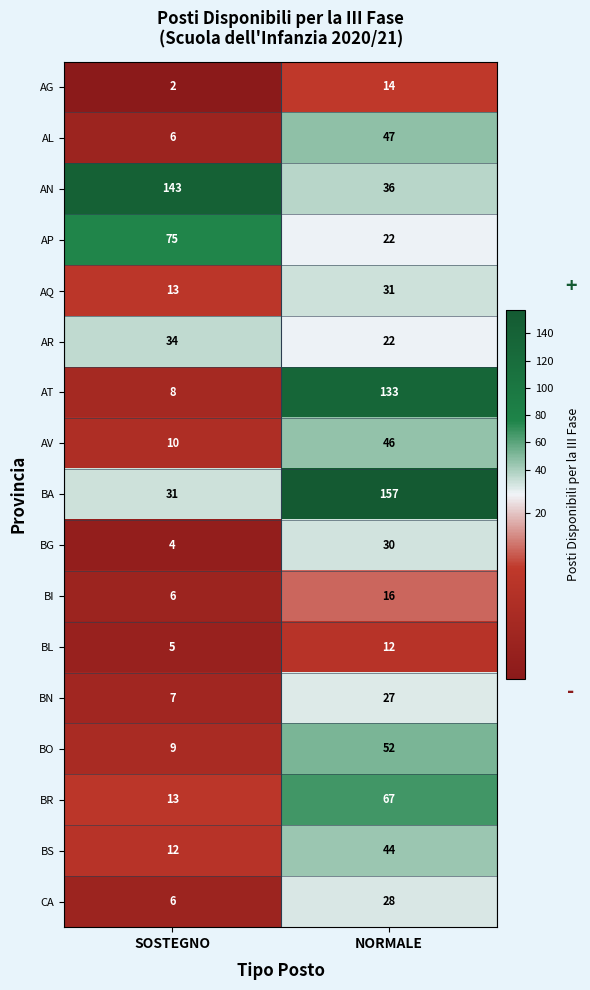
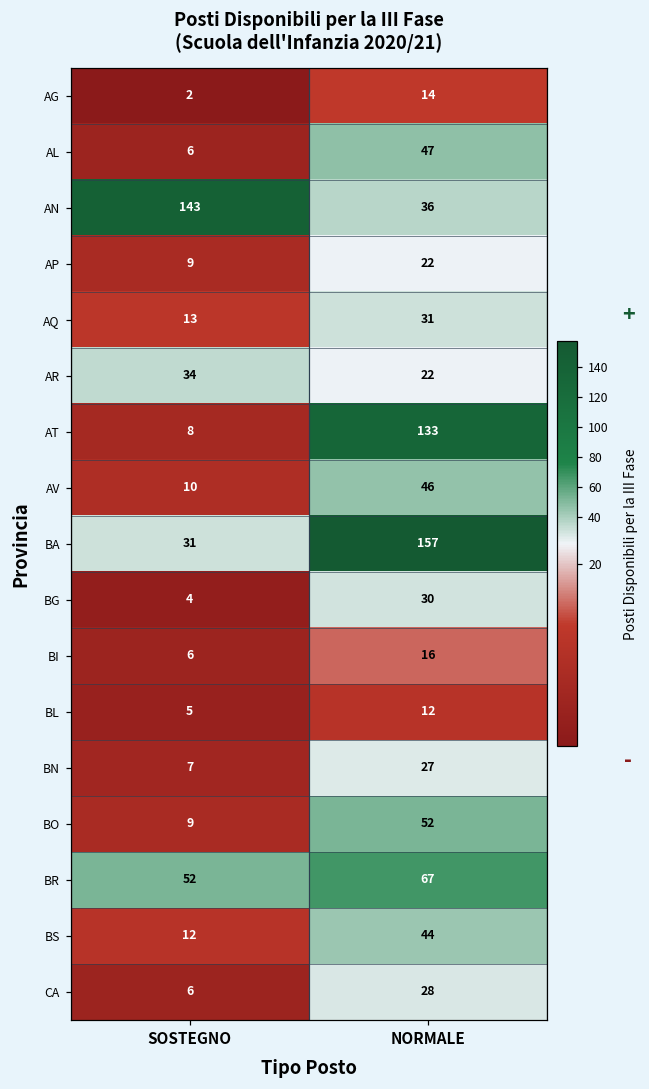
AP, SOSTEGNO: 75 -> 9
BR, SOSTEGNO: 13 -> 52
